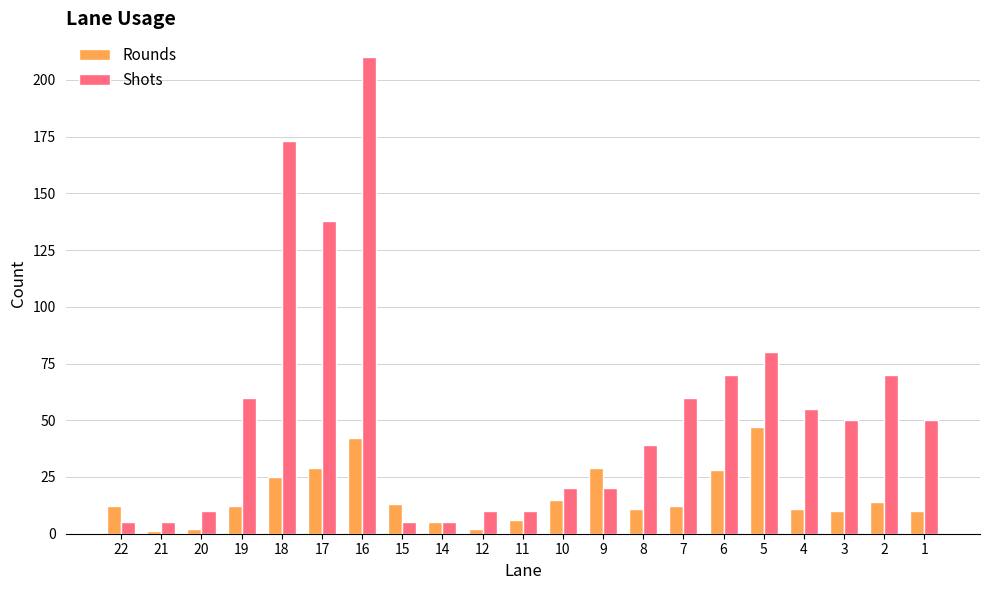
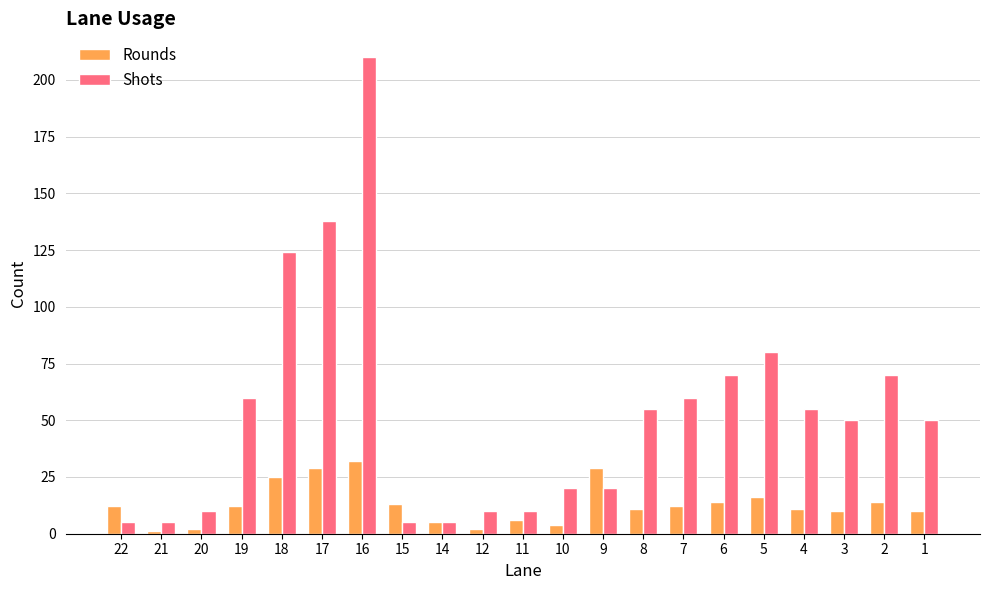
Shots, 18: 173 -> 124
Rounds, 16: 42 -> 32
Rounds, 10: 15 -> 4
Shots, 8: 39 -> 55
Rounds, 6: 28 -> 14
Rounds, 5: 47 -> 16
